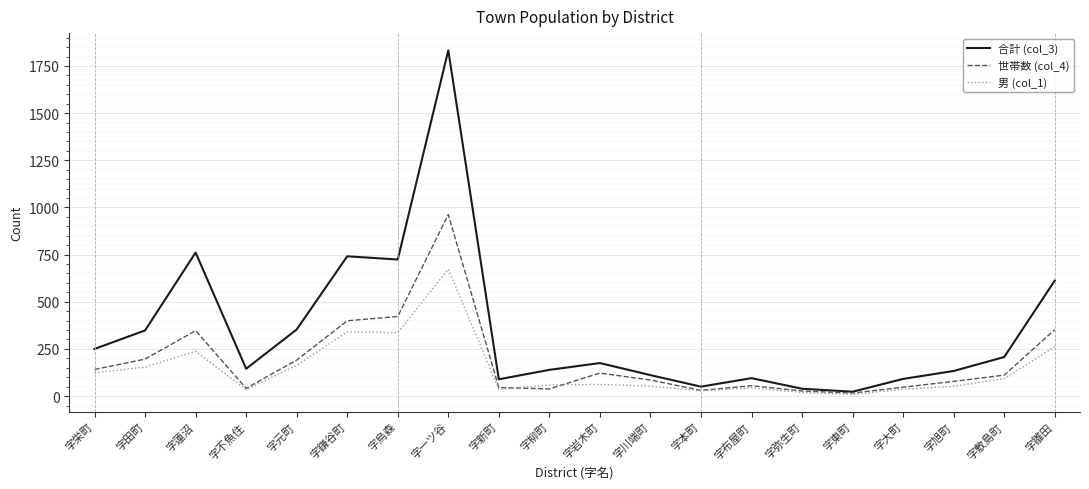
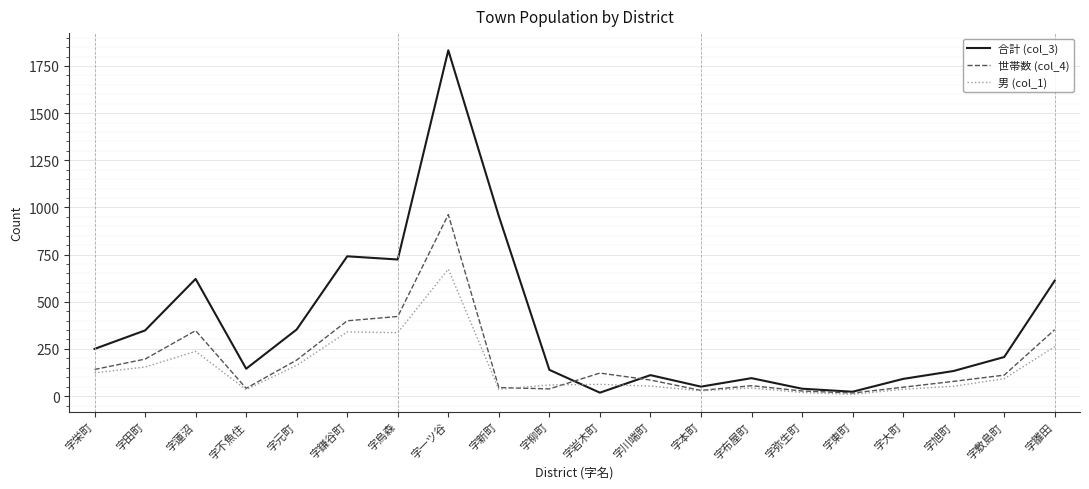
合計 (col_3), 字蓮沼: 760 -> 620
合計 (col_3), 字新町: 90 -> 950
合計 (col_3), 字岩木町: 180 -> 20
